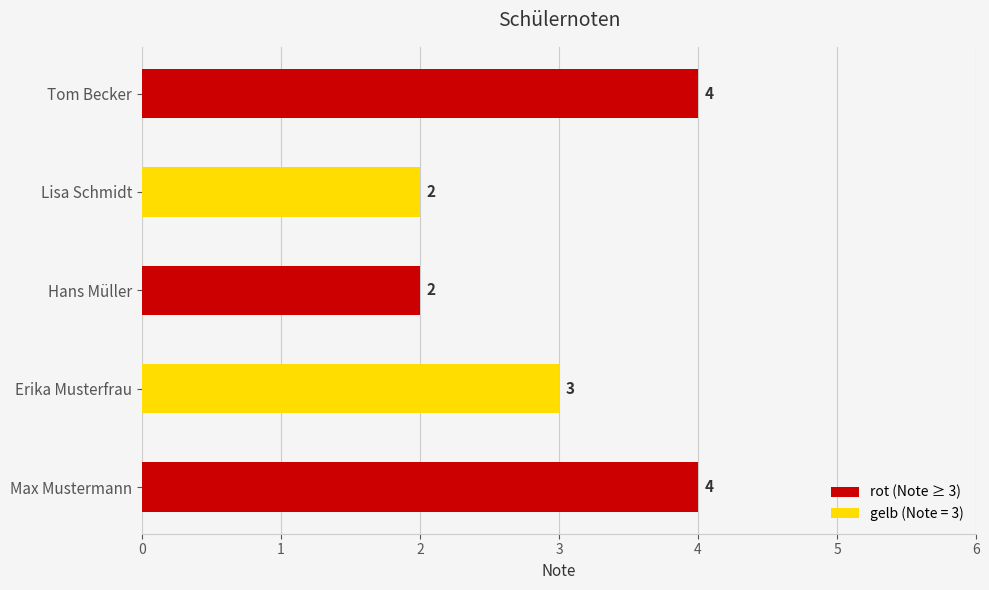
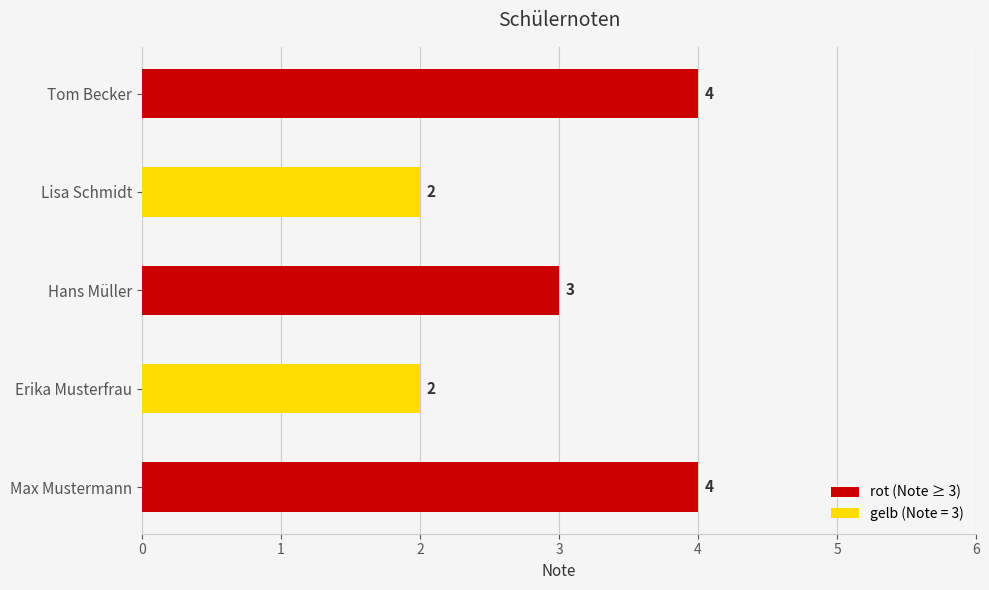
Hans Müller: 2 -> 3
Erika Musterfrau: 3 -> 2
